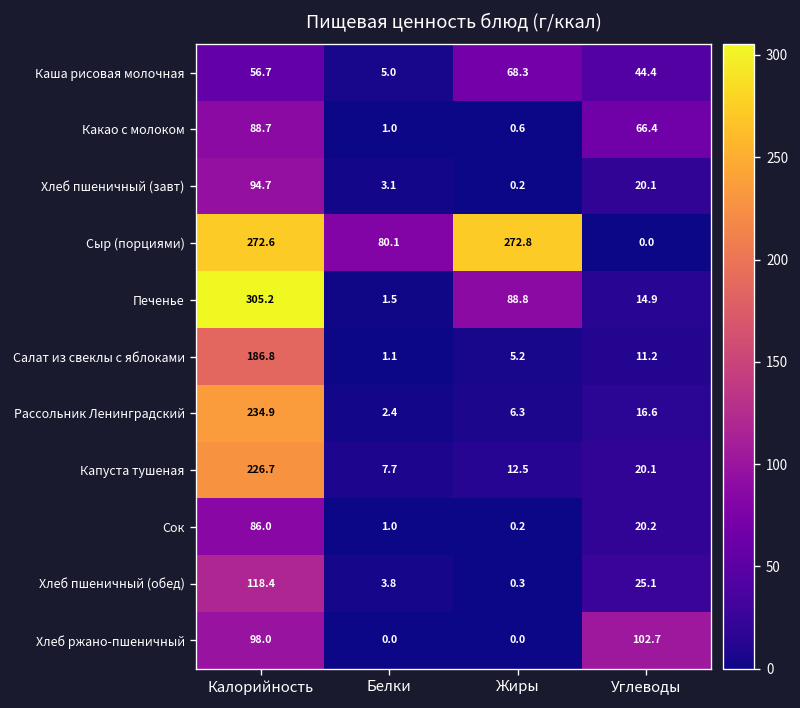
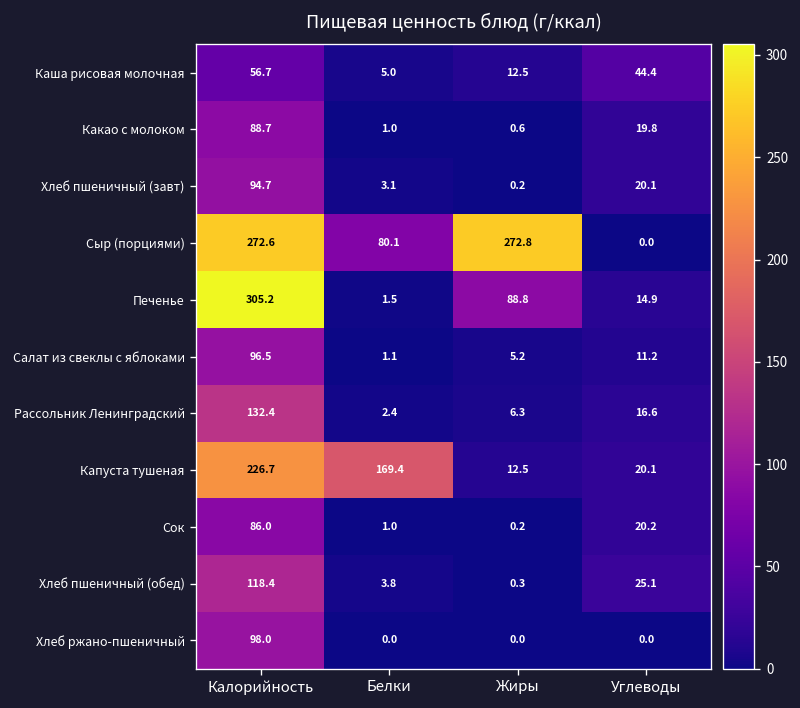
Каша рисовая молочная, Жиры: 68.3 -> 12.5
Какао с молоком, Углеводы: 66.4 -> 19.8
Салат из свеклы с яблоками, Калорийность: 186.8 -> 96.5
Рассольник Ленинградский, Калорийность: 234.9 -> 132.4
Капуста тушеная, Белки: 7.7 -> 169.4
Хлеб ржано-пшеничный, Углеводы: 102.7 -> 0.0
